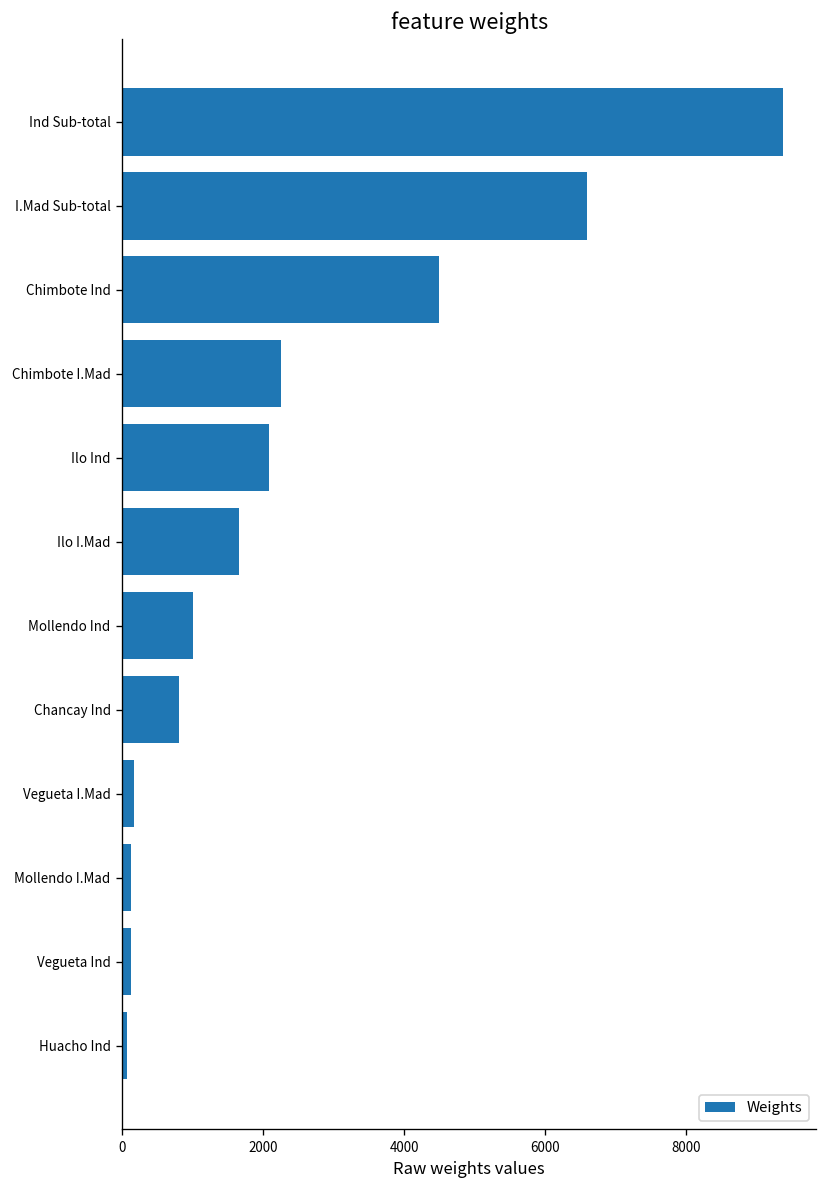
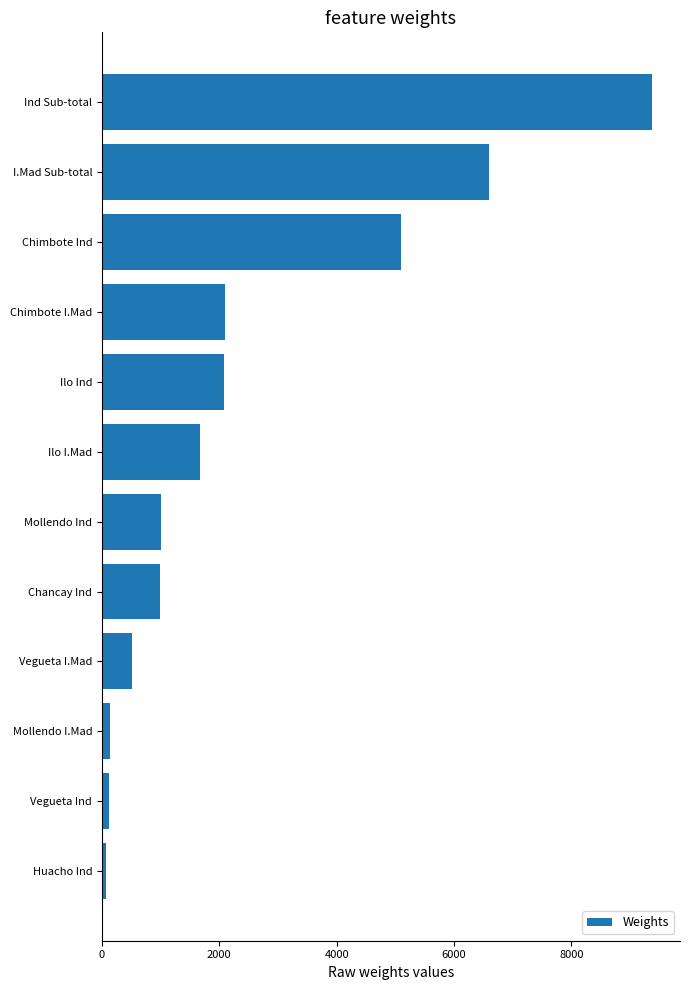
Chimbote Ind: 4500 -> 5100
Chimbote I.Mad: 2300 -> 2100
Chancay Ind: 800 -> 1000
Vegueta I.Mad: 200 -> 500
